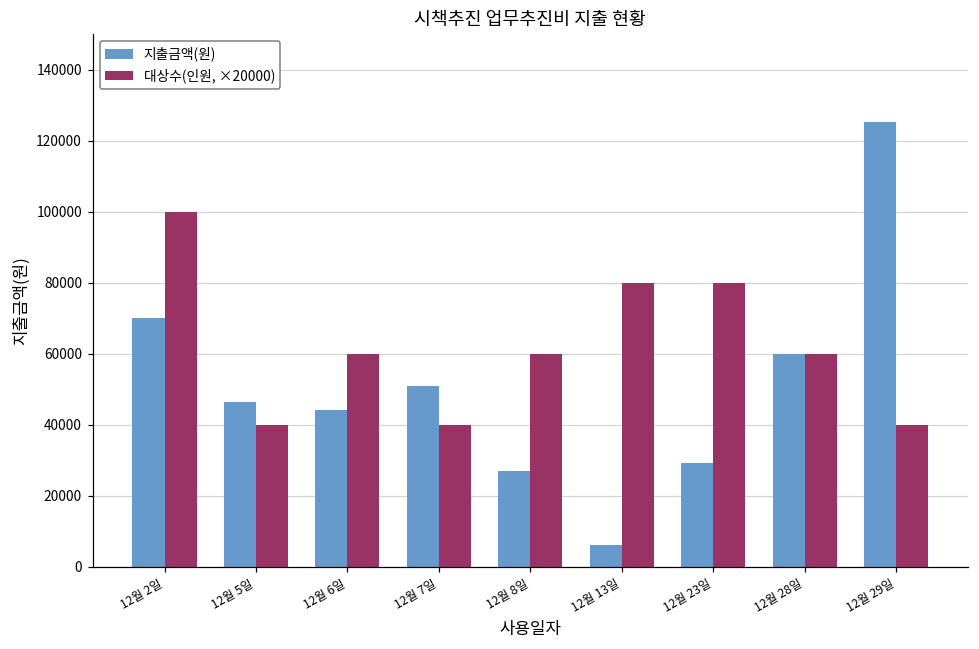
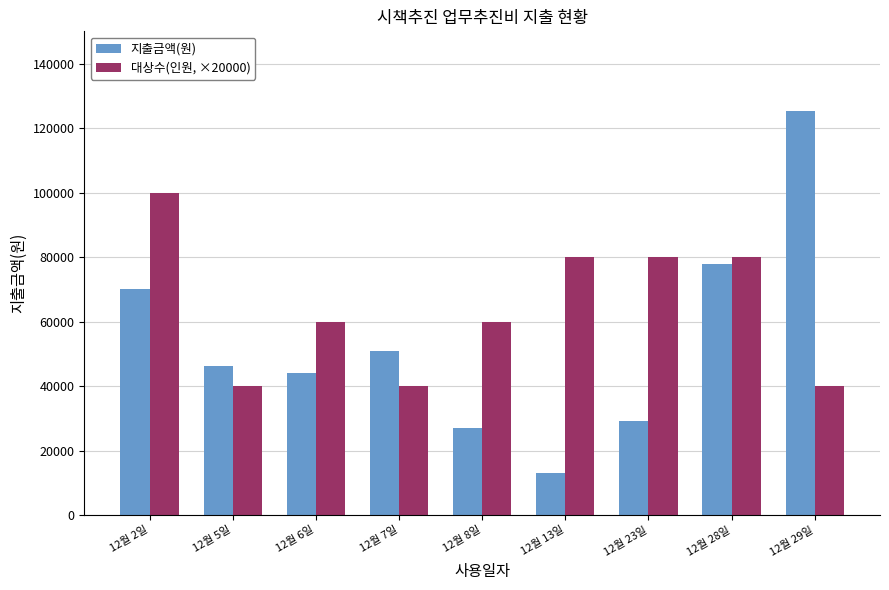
지출금액(원), 12월 13일: 6000 -> 13000
지출금액(원), 12월 28일: 60000 -> 78000
대상수(인원, ×20000), 12월 28일: 60000 -> 80000
